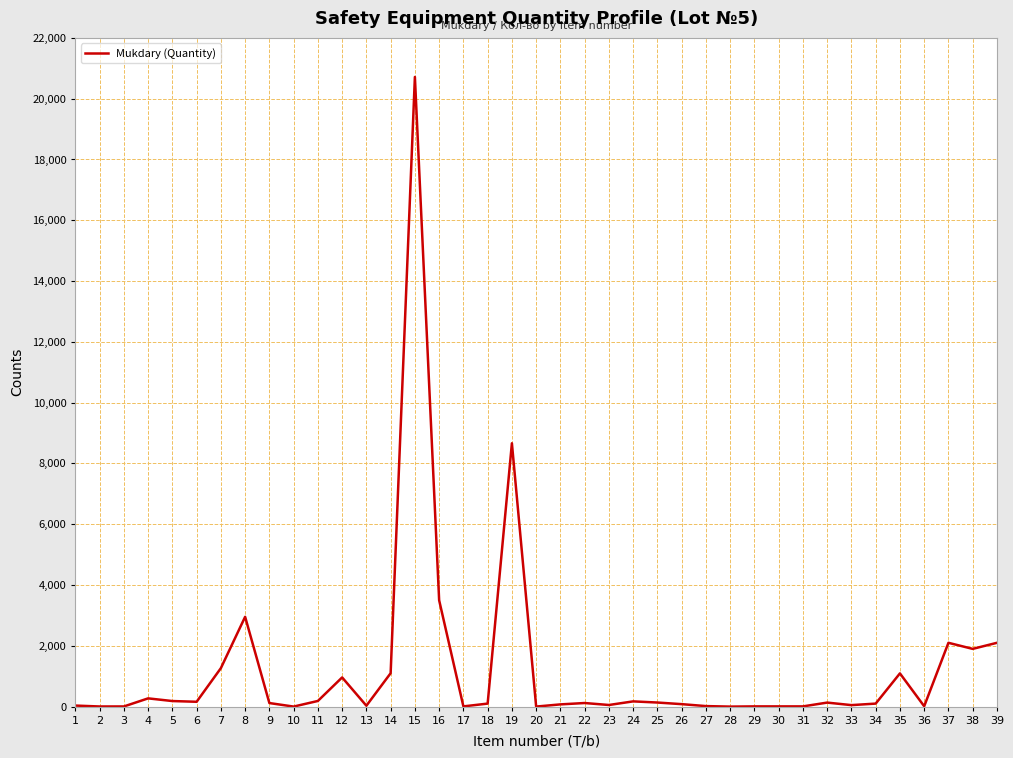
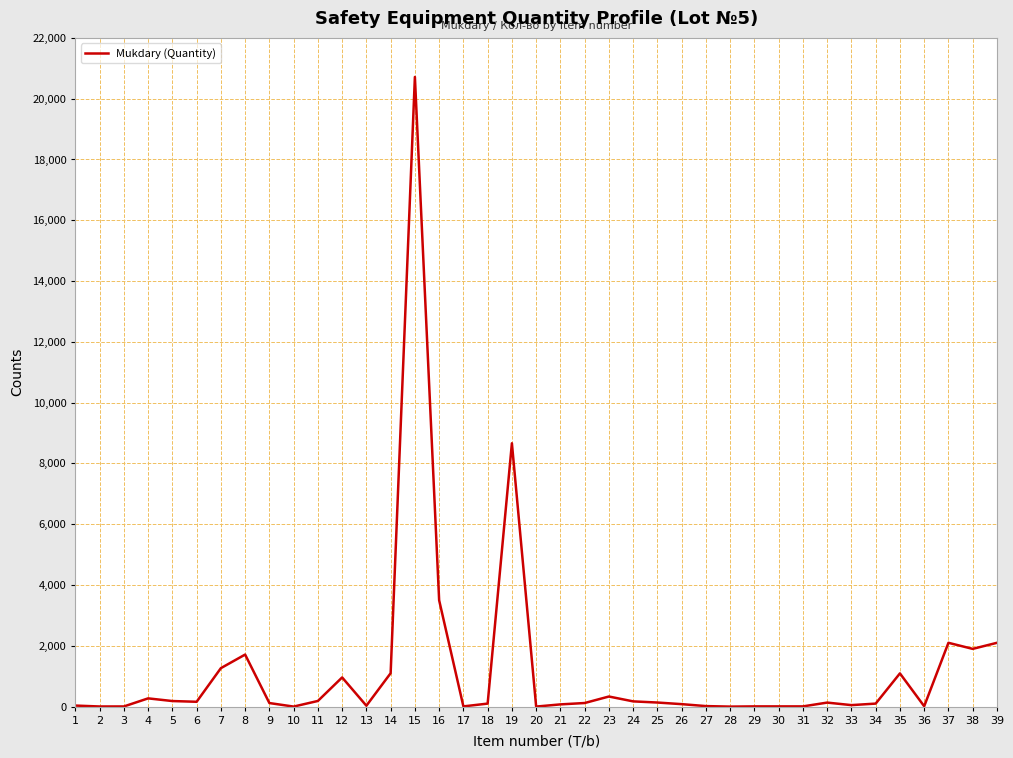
8: 3,000 -> 1,700
23: 100 -> 300
